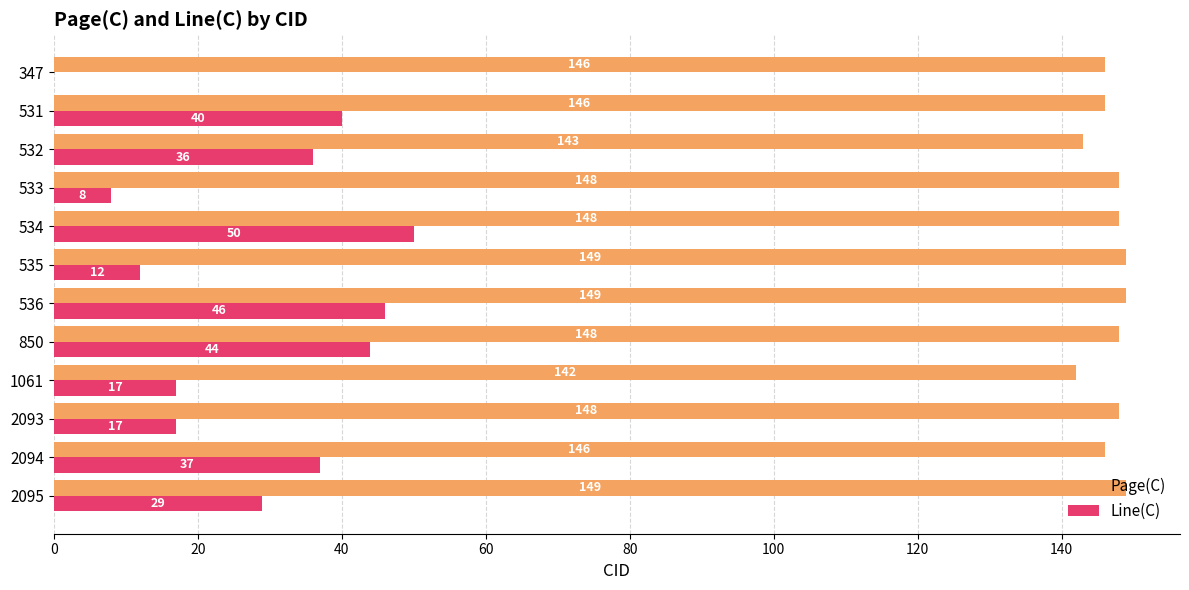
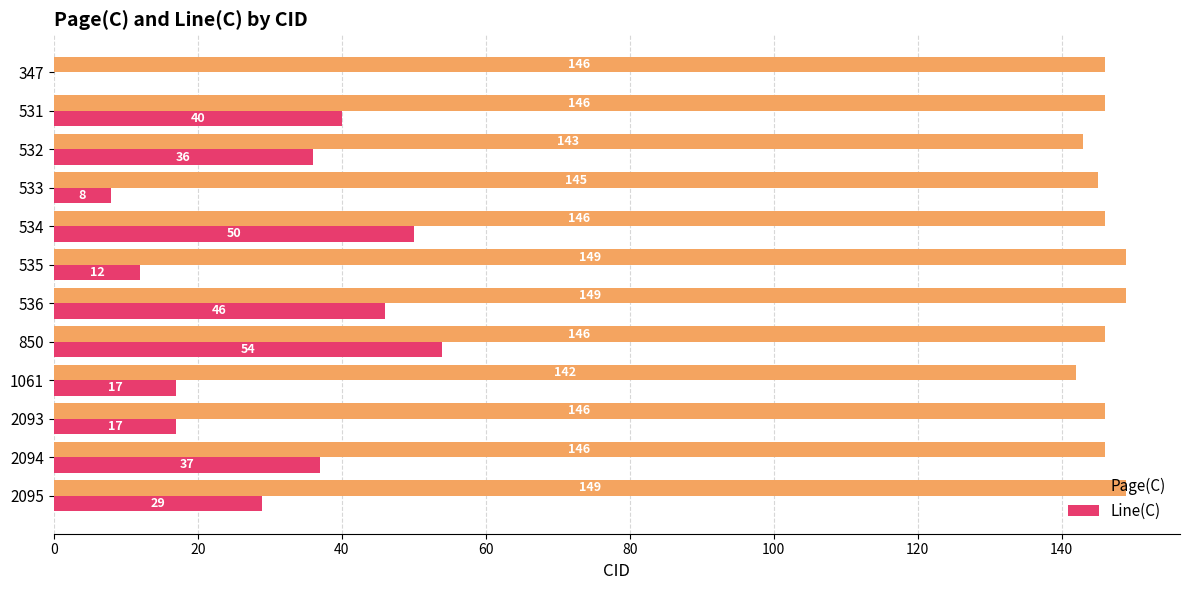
Page(C), 533: 148 -> 145
Page(C), 534: 148 -> 146
Page(C), 850: 148 -> 146
Line(C), 850: 44 -> 54
Page(C), 2093: 148 -> 146
